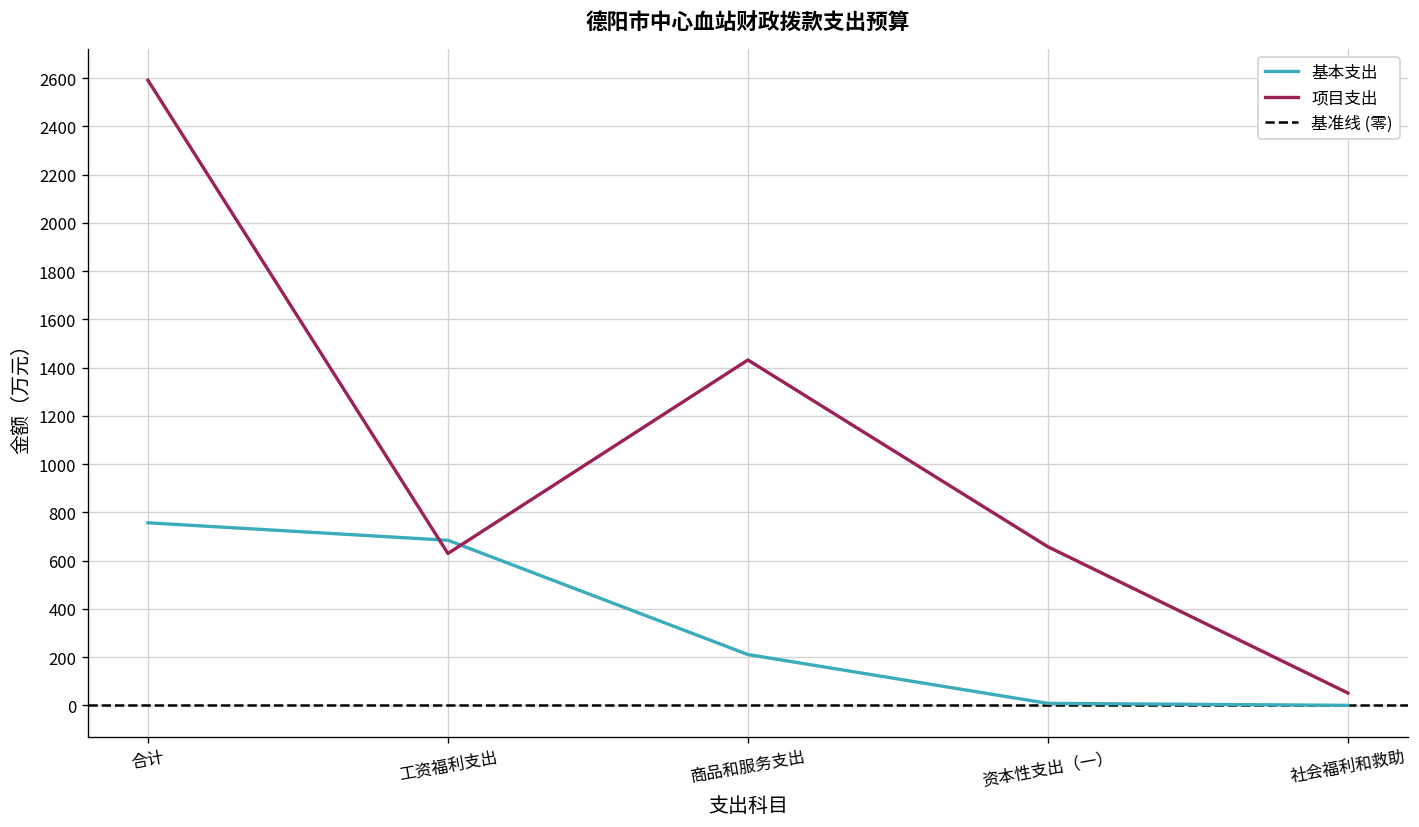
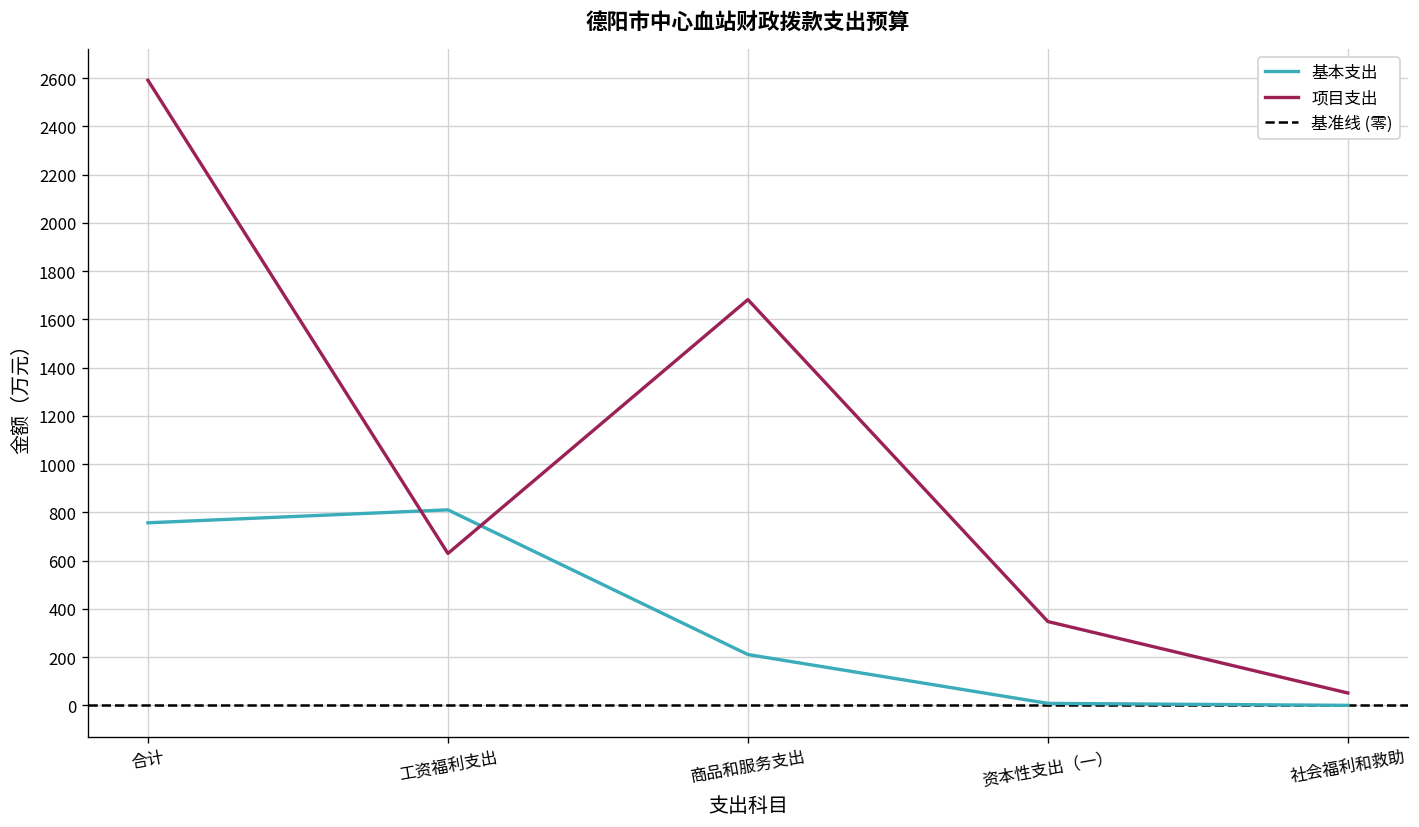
基本支出, 工资福利支出: 680 -> 810
项目支出, 商品和服务支出: 1430 -> 1680
项目支出, 资本性支出（一）: 660 -> 350
